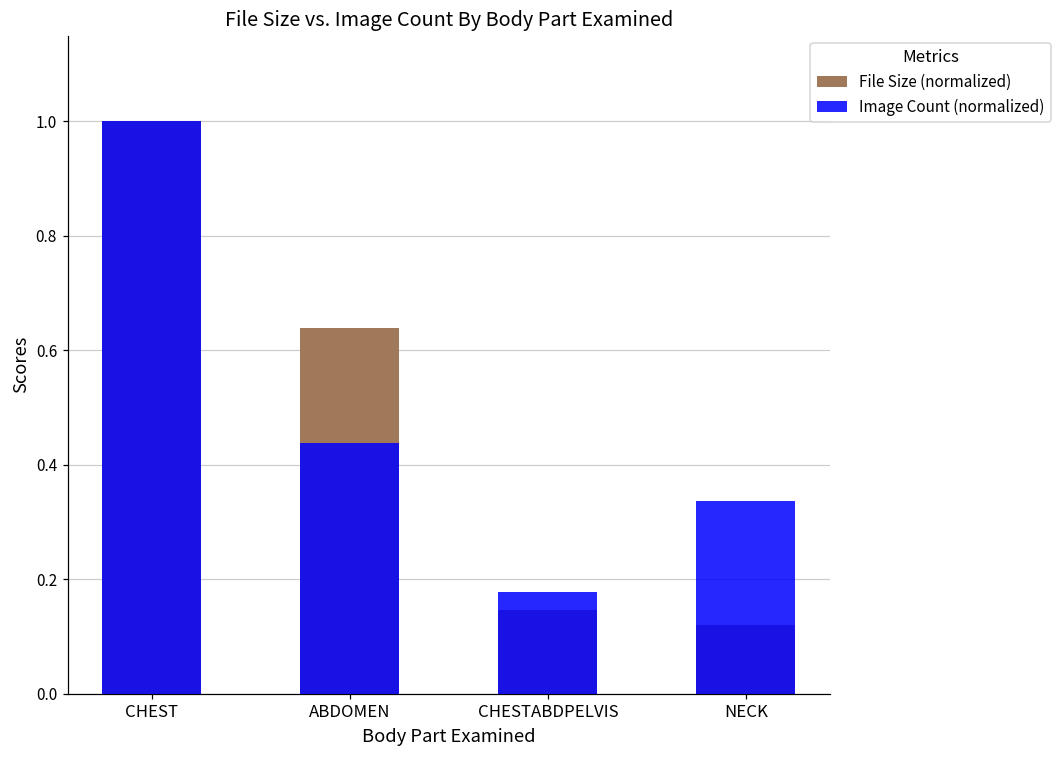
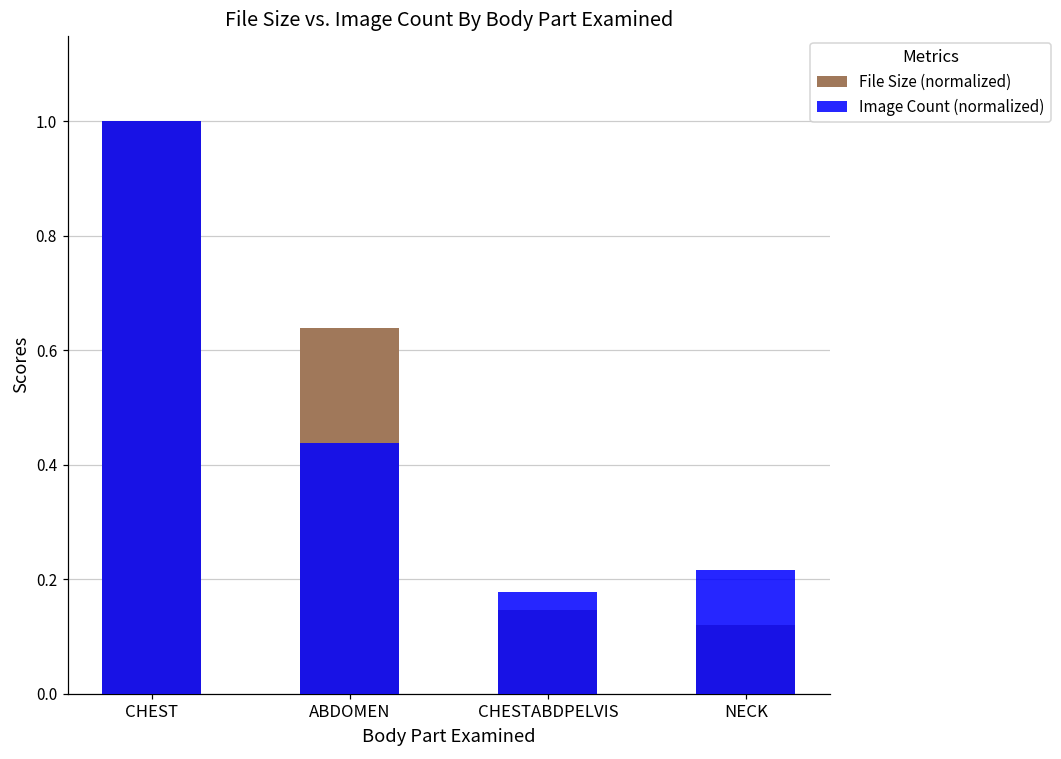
Image Count (normalized), NECK: 0.34 -> 0.22
